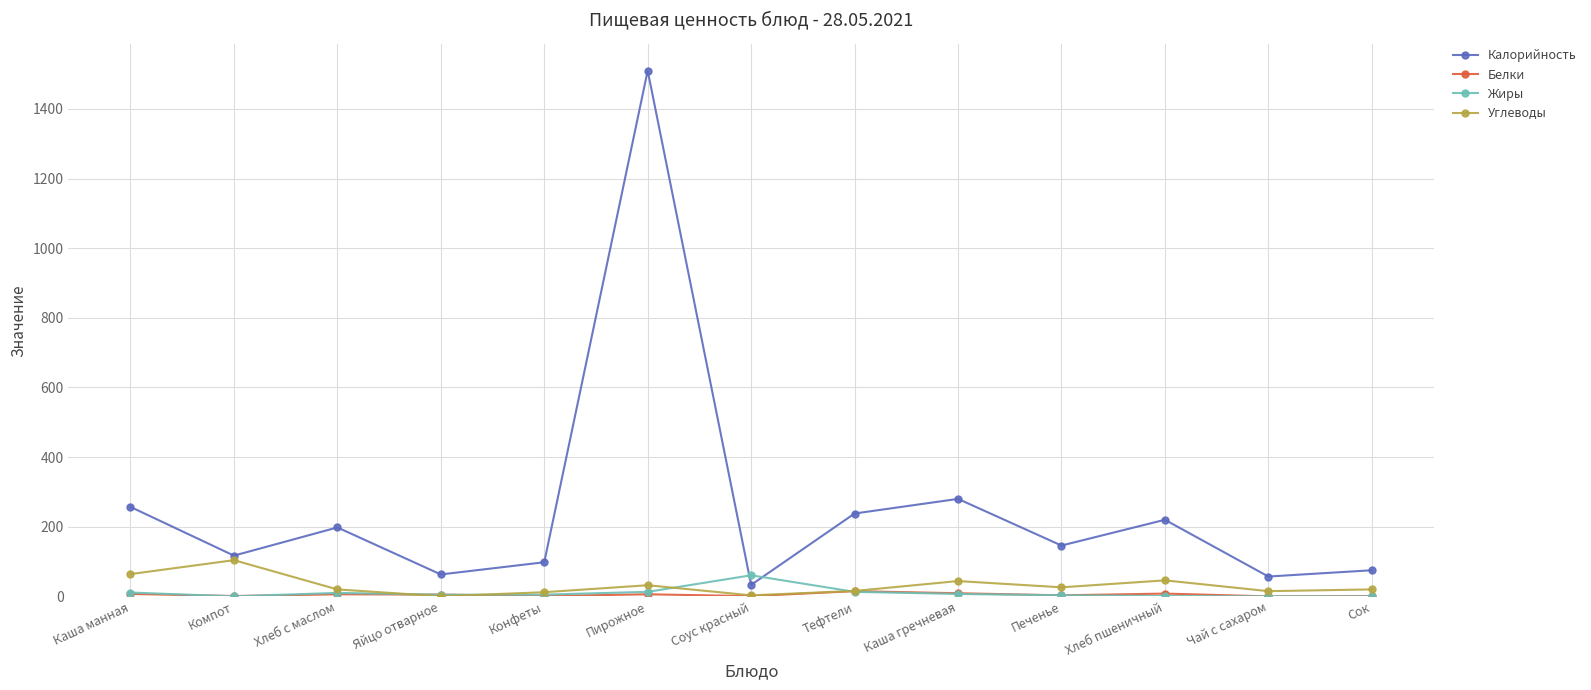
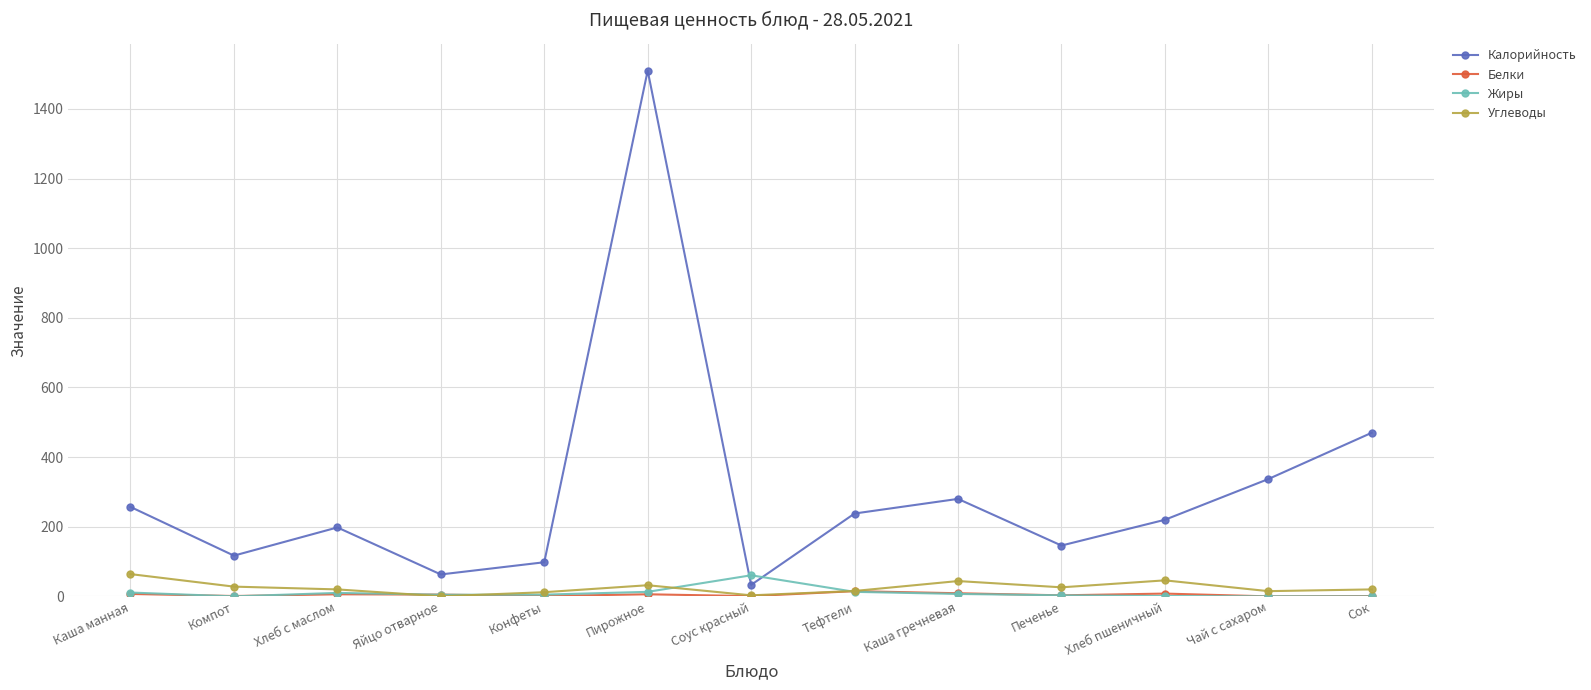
Углеводы, Компот: 100 -> 30
Калорийность, Чай с сахаром: 60 -> 340
Калорийность, Сок: 80 -> 470
